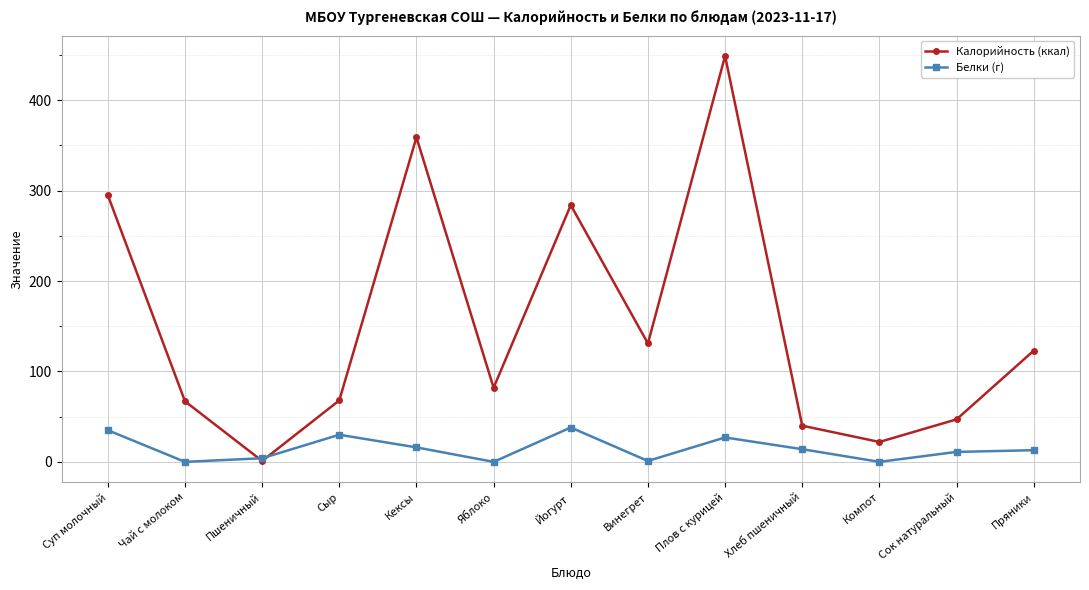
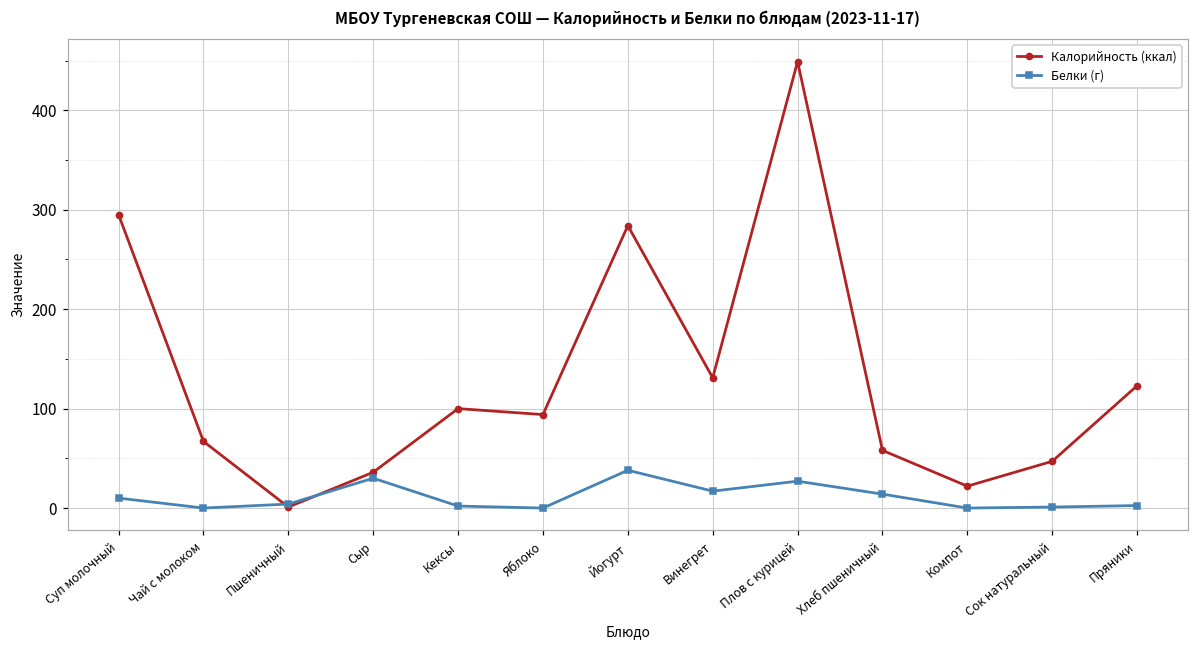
Белки (г), Суп молочный: 40 -> 10
Калорийность (ккал), Сыр: 70 -> 40
Калорийность (ккал), Кексы: 360 -> 100
Белки (г), Кексы: 20 -> 0
Калорийность (ккал), Яблоко: 80 -> 90
Белки (г), Винегрет: 0 -> 20
Калорийность (ккал), Хлеб пшеничный: 40 -> 60
Белки (г), Сок натуральный: 10 -> 0
Белки (г), Пряники: 10 -> 0
